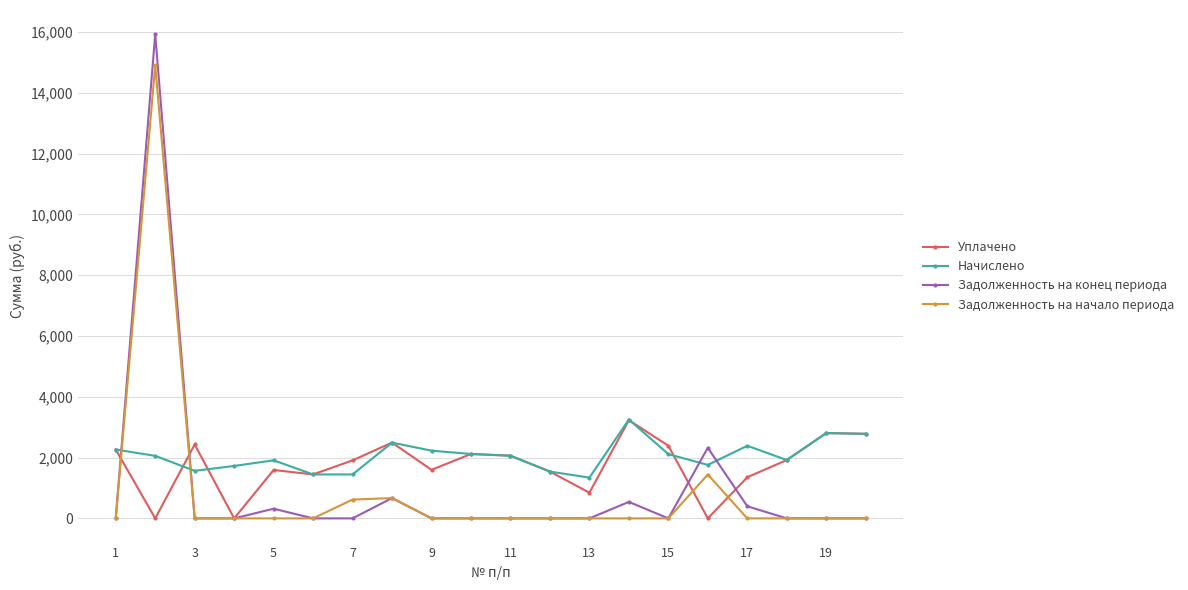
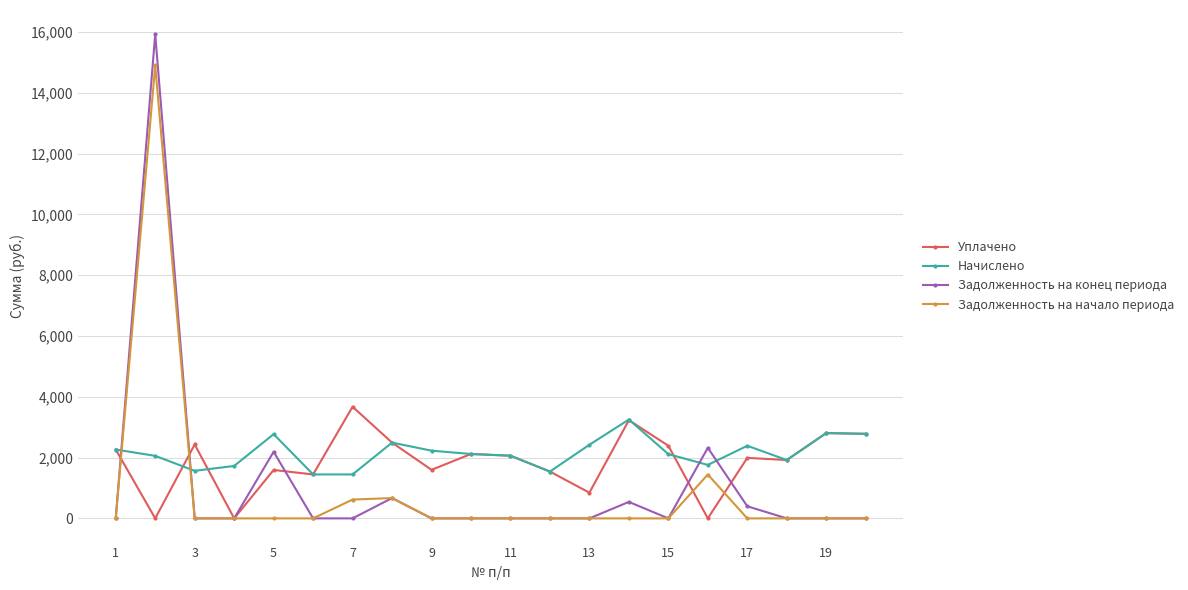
Начислено, 5: 1,900 -> 2,800
Задолженность на конец периода, 5: 300 -> 2,200
Уплачено, 7: 1,900 -> 3,700
Начислено, 13: 1,300 -> 2,400
Уплачено, 17: 1,400 -> 2,000
